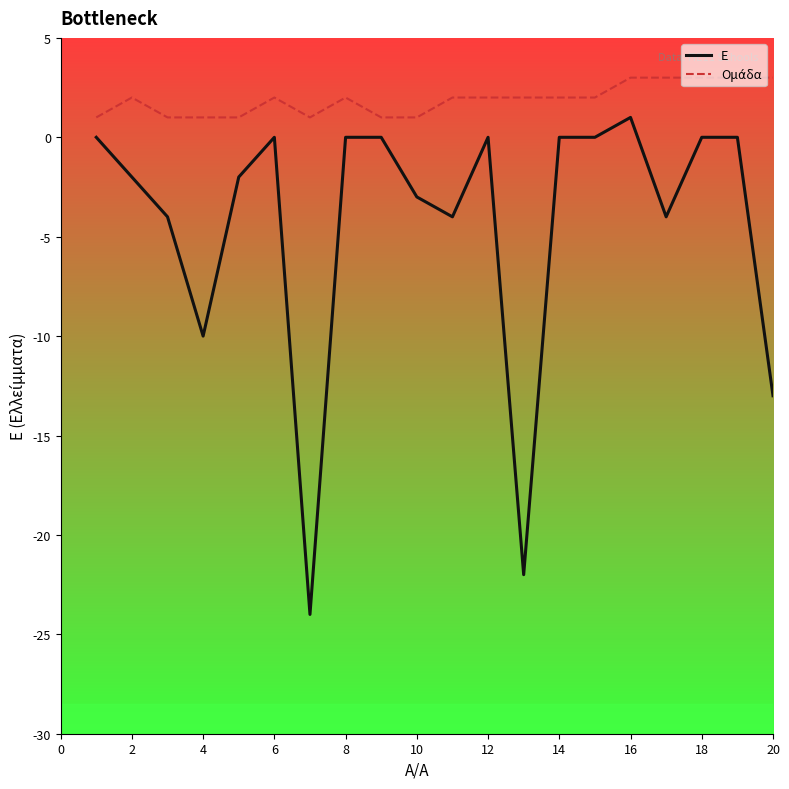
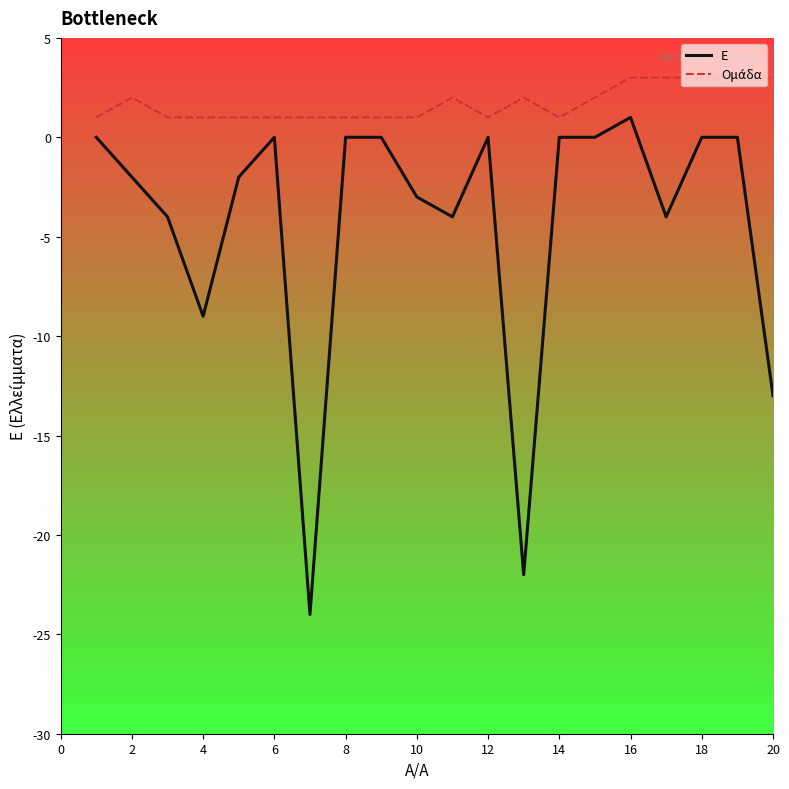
Ε, 4: -10 -> -9
Ομάδα, 6: 2 -> 1
Ομάδα, 8: 2 -> 1
Ομάδα, 12: 2 -> 1
Ομάδα, 14: 2 -> 1
